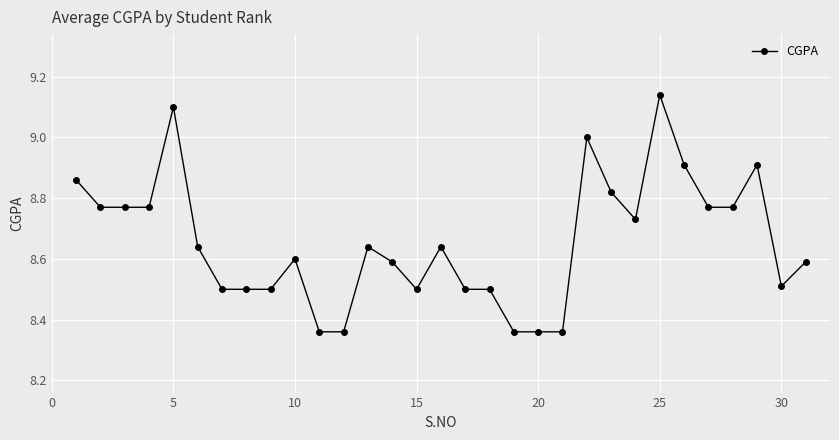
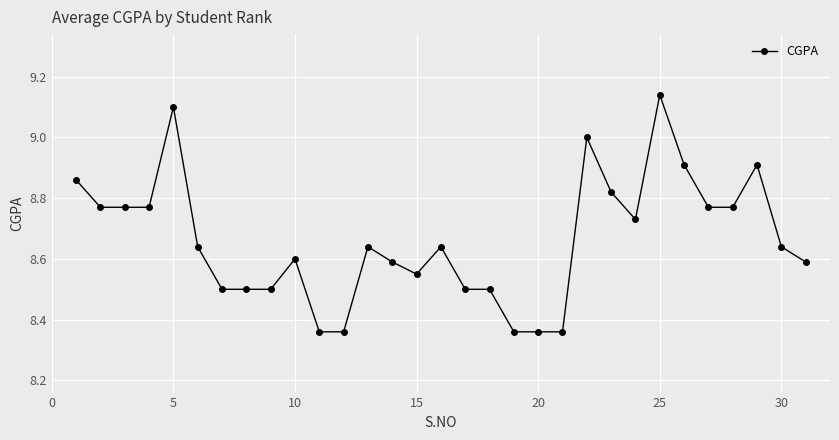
15: 8.50 -> 8.55
30: 8.51 -> 8.64
